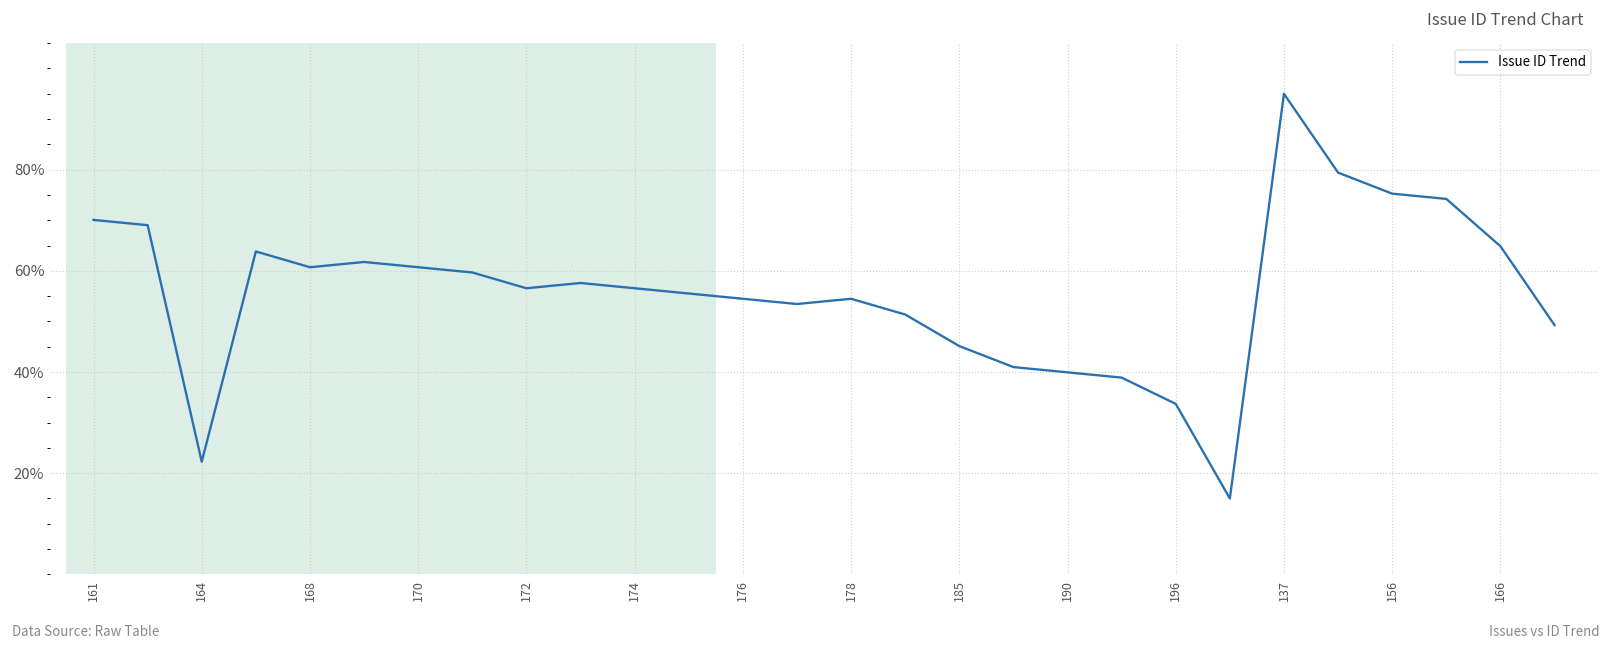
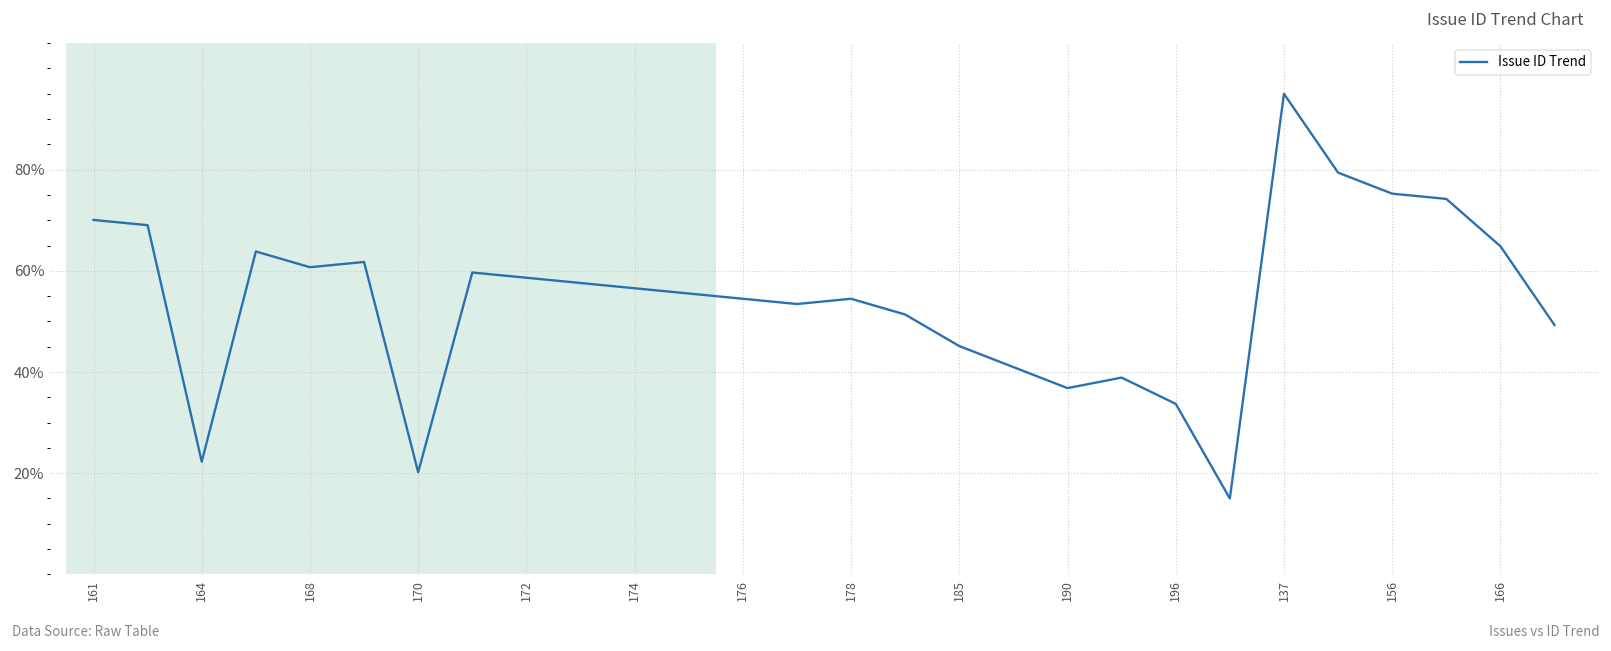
170: 61% -> 20%
172: 57% -> 59%
190: 40% -> 37%
